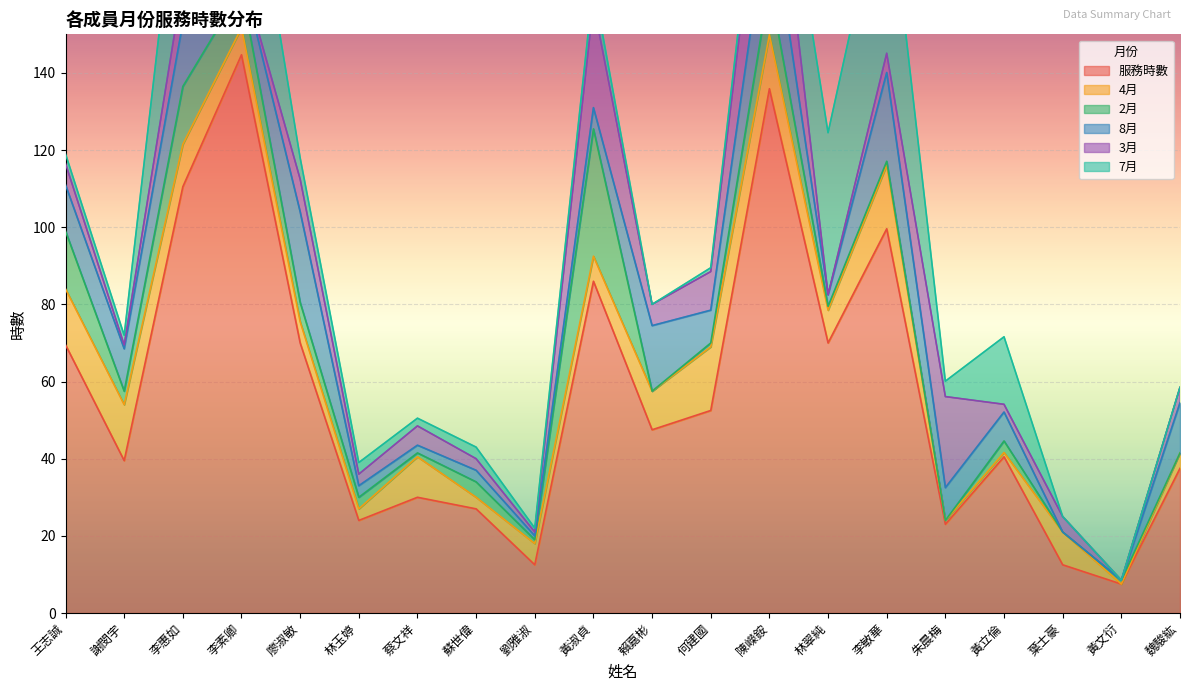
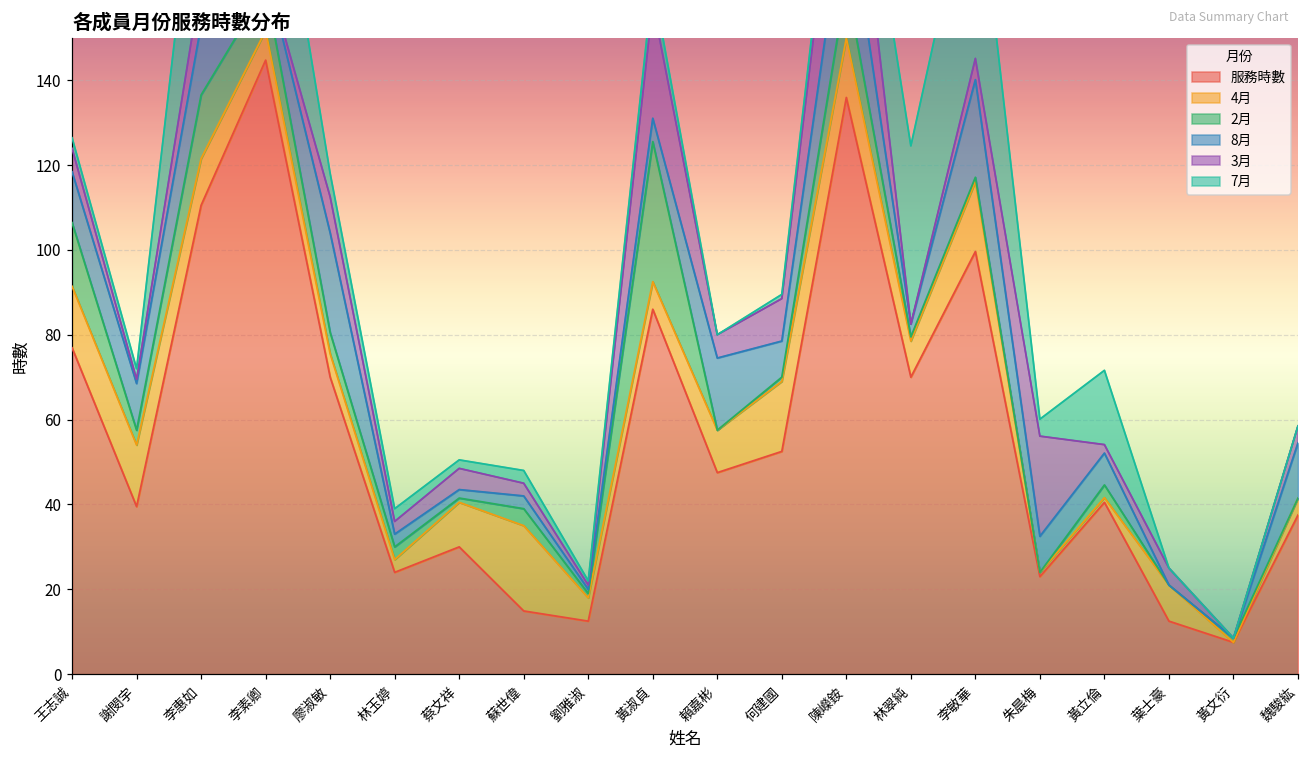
服務時數, 王志誠: 70 -> 77
服務時數, 蘇世偉: 27 -> 15
4月, 蘇世偉: 3 -> 20
